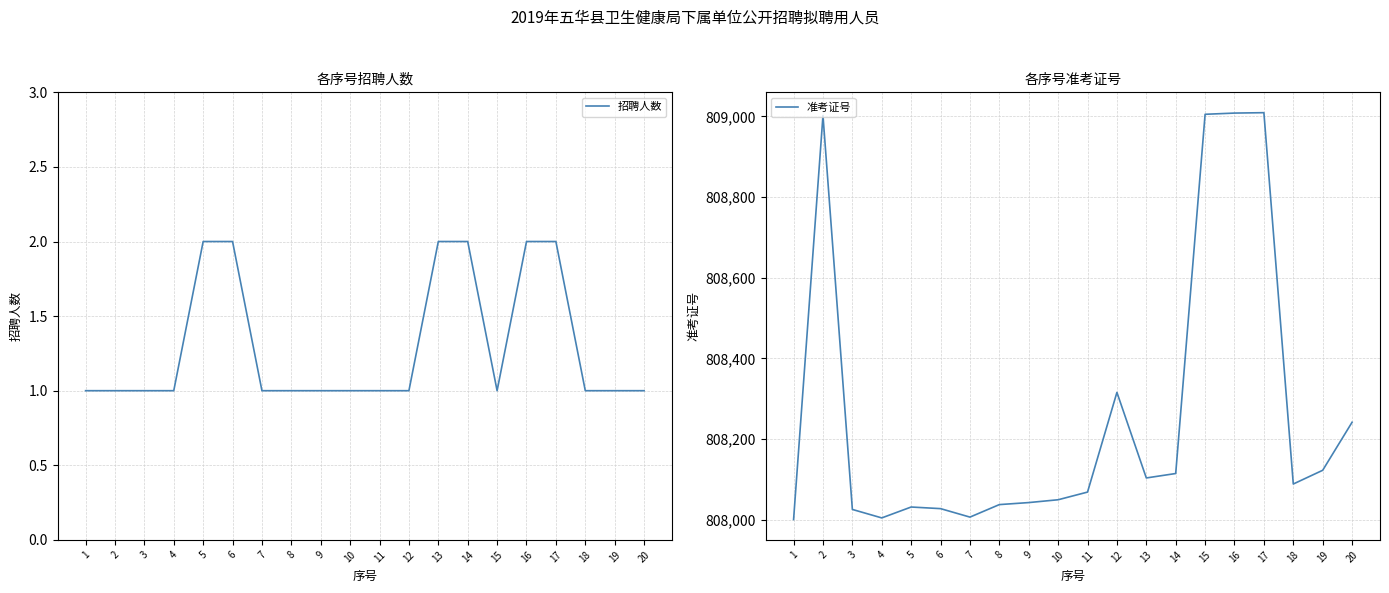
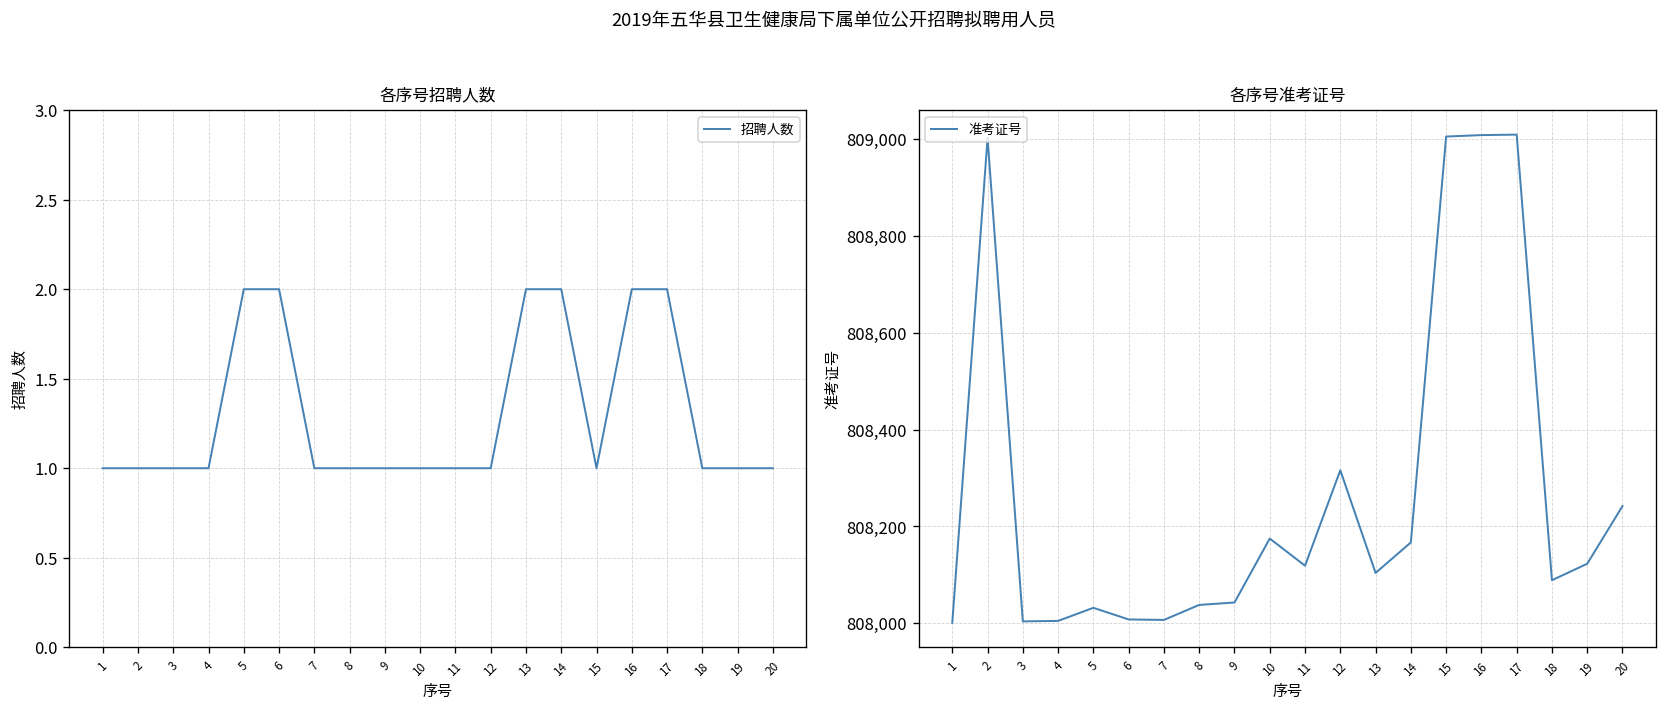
各序号准考证号, 3: 808,030 -> 808,000
各序号准考证号, 6: 808,030 -> 808,010
各序号准考证号, 10: 808,050 -> 808,180
各序号准考证号, 11: 808,070 -> 808,120
各序号准考证号, 14: 808,120 -> 808,170
